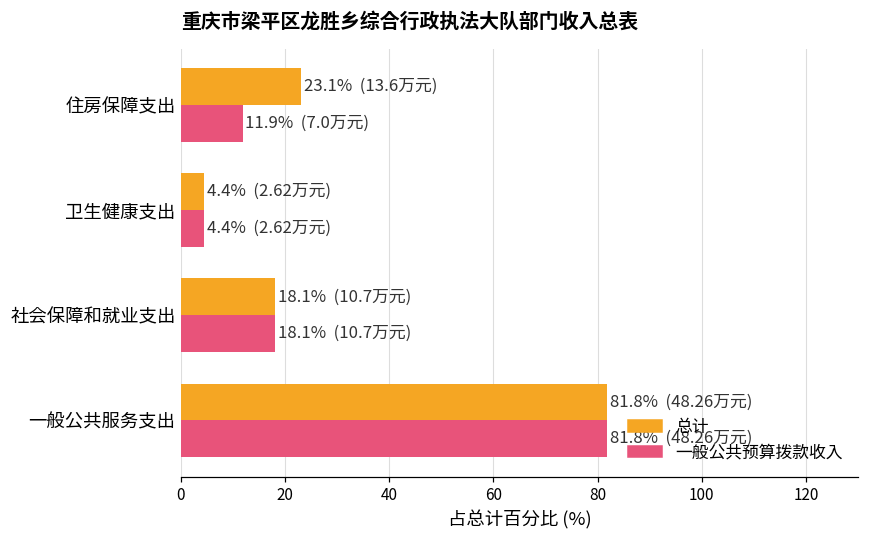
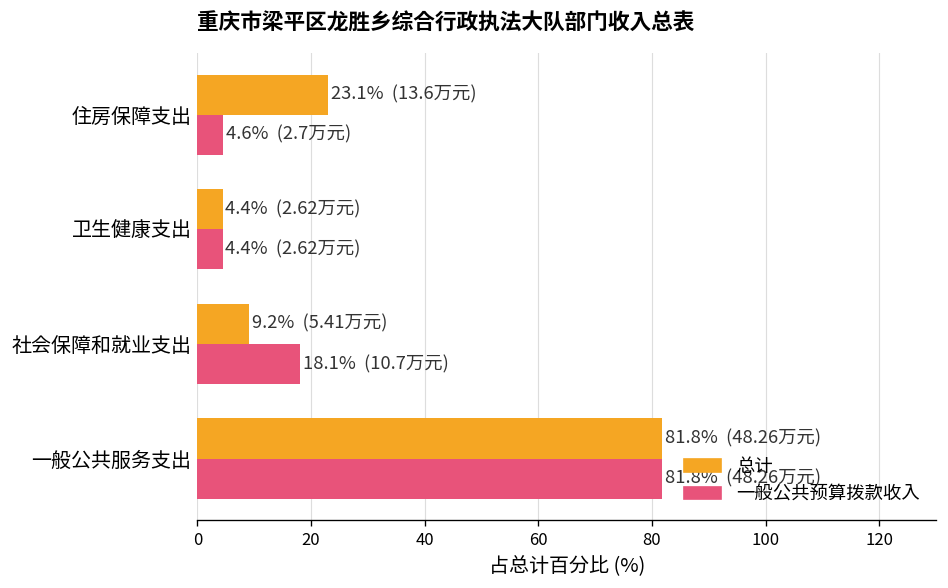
一般公共预算拨款收入, 住房保障支出: 11.9% (7.0万元) -> 4.6% (2.7万元)
总计, 社会保障和就业支出: 18.1% (10.7万元) -> 9.2% (5.41万元)
